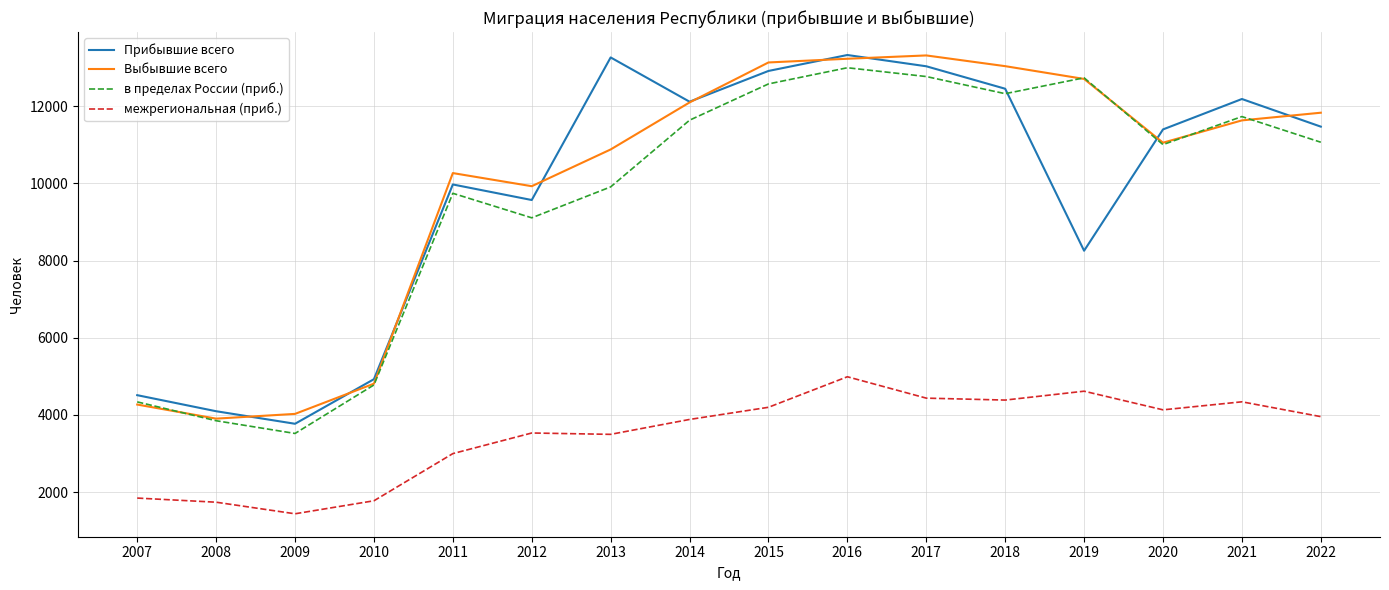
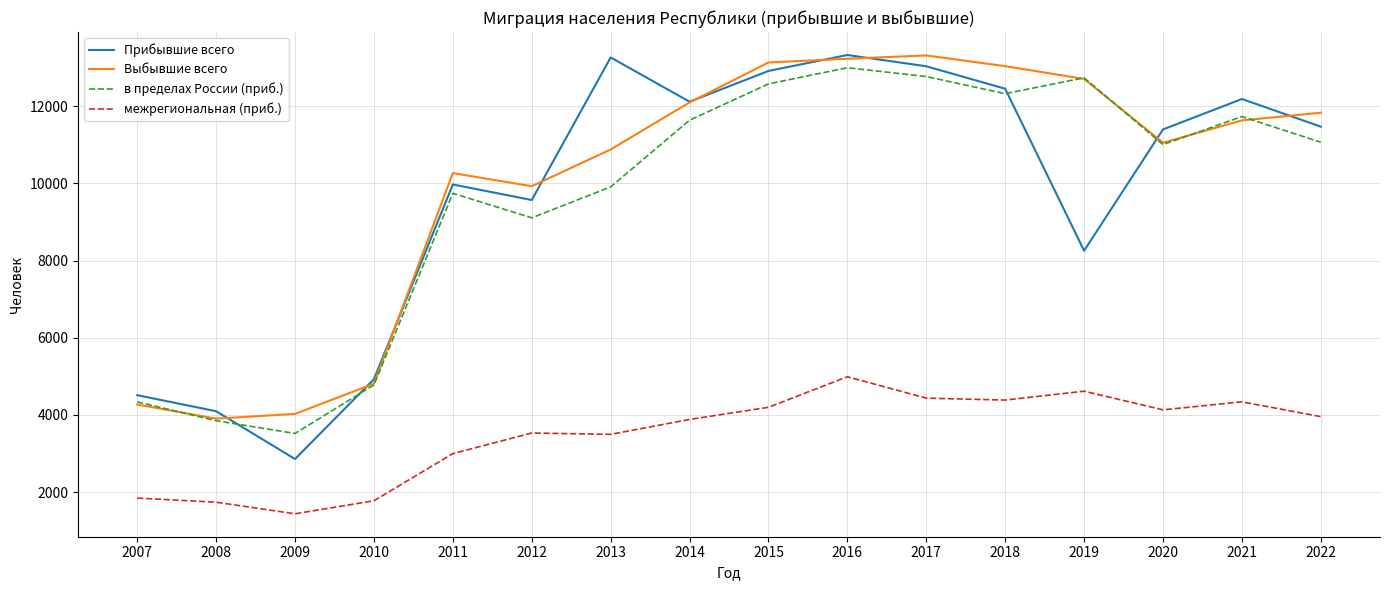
Прибывшие всего, 2009: 3800 -> 2900
